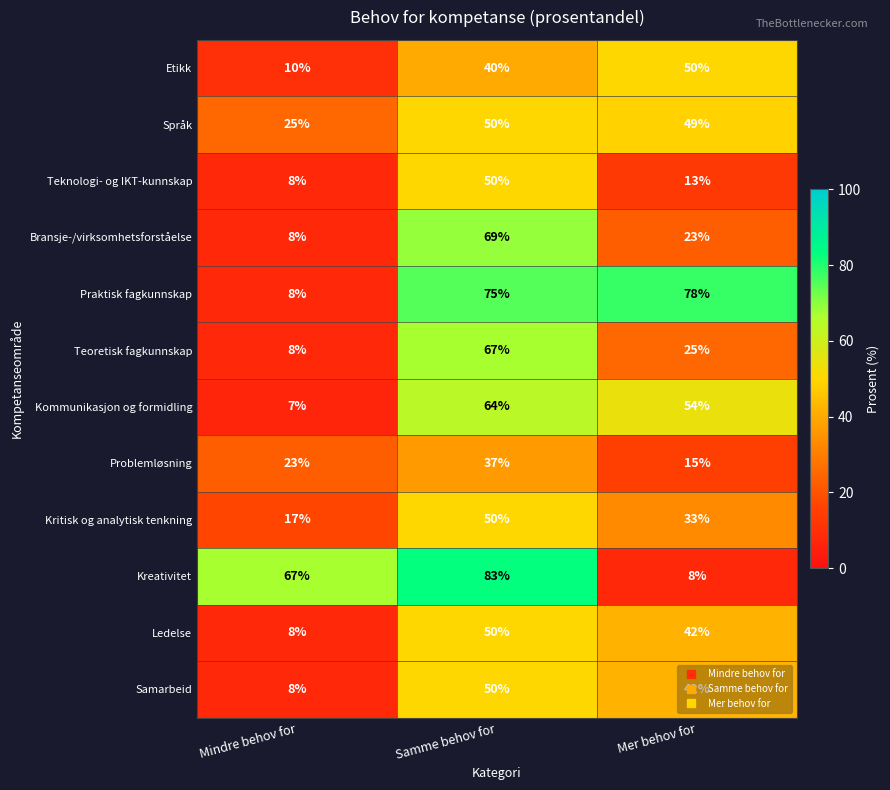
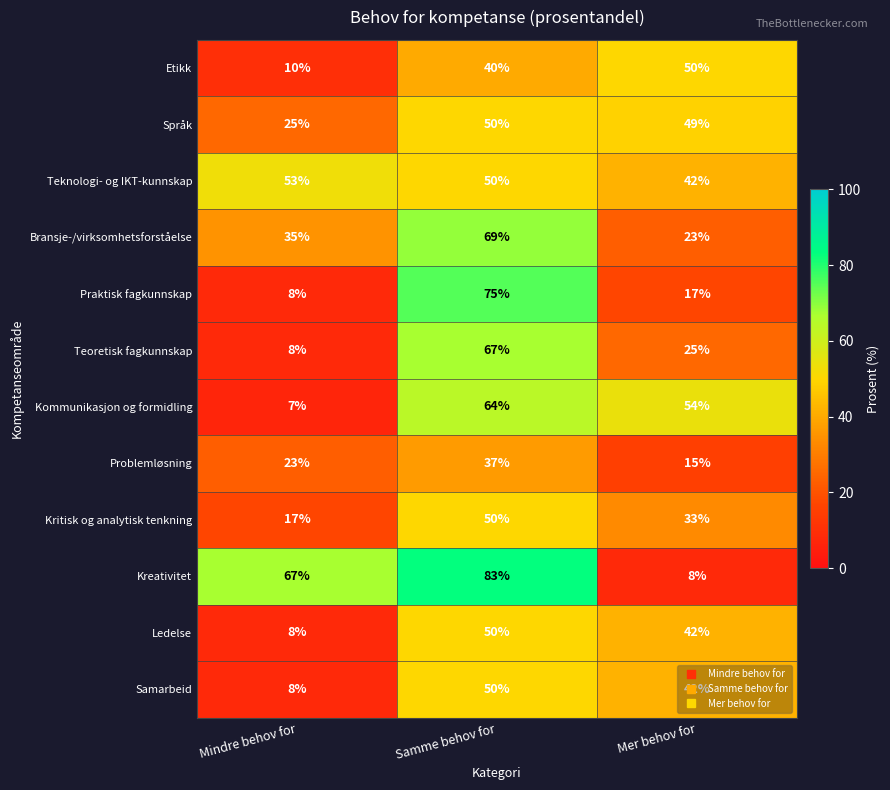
Teknologi- og IKT-kunnskap, Mindre behov for: 8% -> 53%
Teknologi- og IKT-kunnskap, Mer behov for: 13% -> 42%
Bransje-/virksomhetsforståelse, Mindre behov for: 8% -> 35%
Praktisk fagkunnskap, Mer behov for: 78% -> 17%
